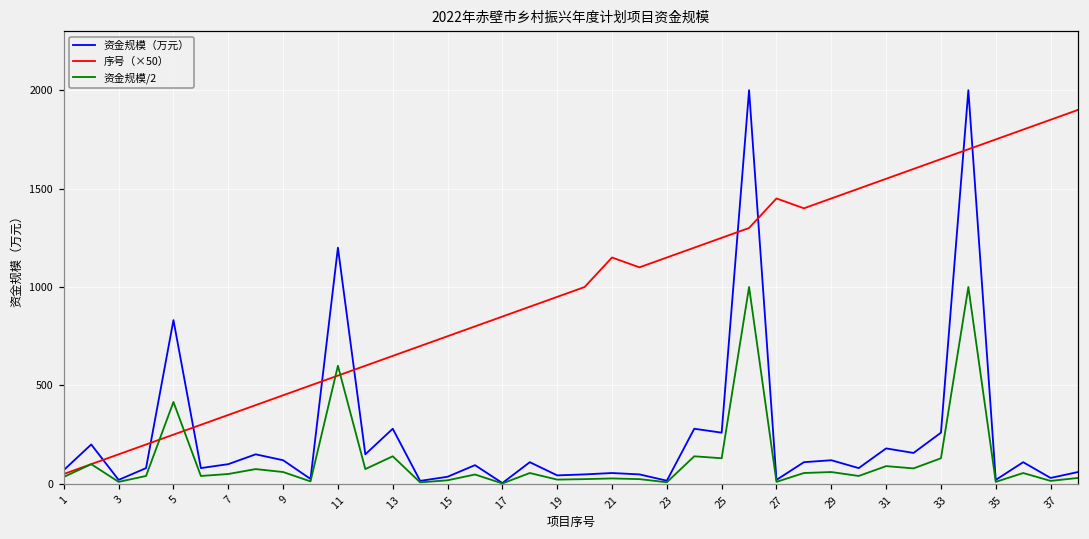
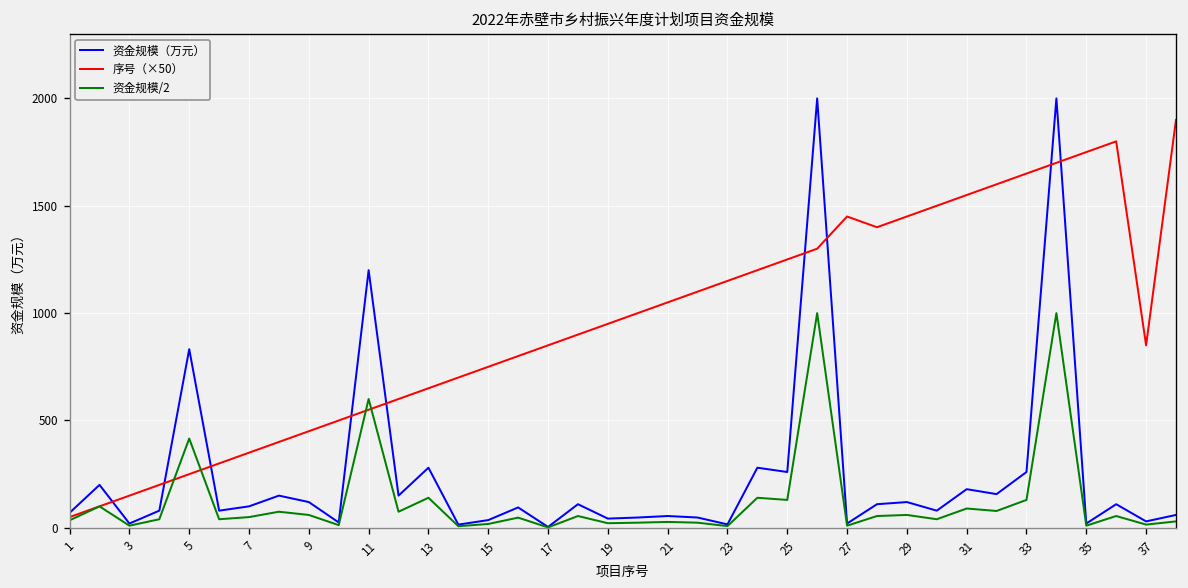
序号（×50）, 21: 1150 -> 1050
序号（×50）, 37: 1850 -> 850
